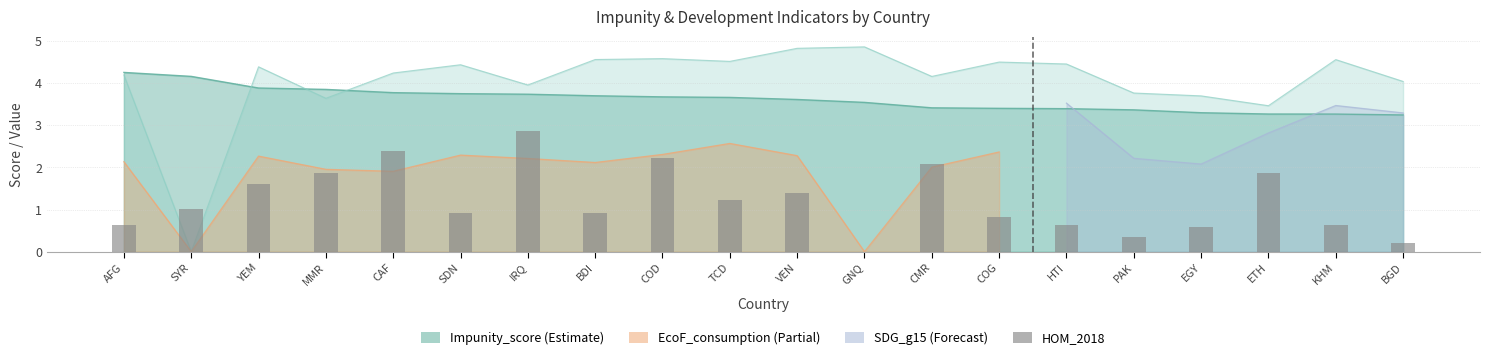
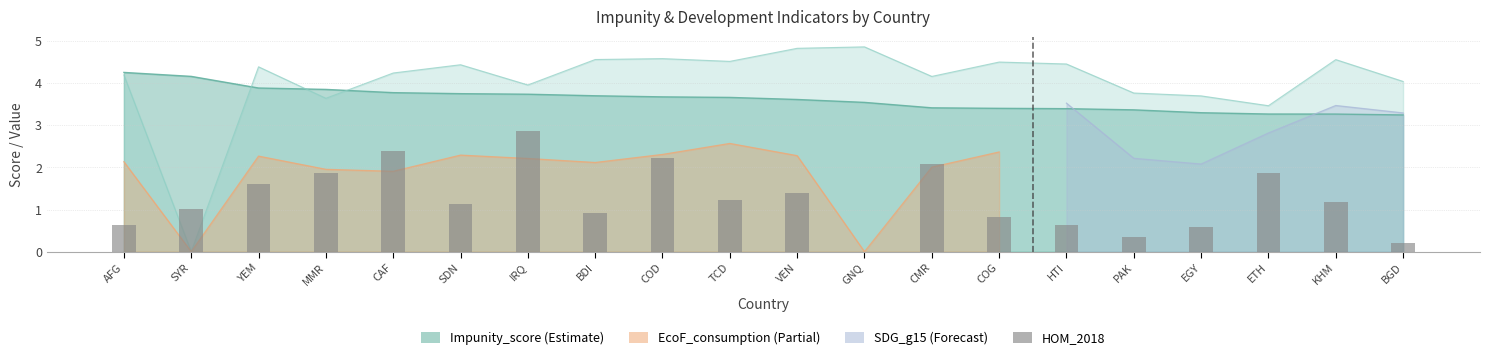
HOM_2018, SDN: 0.9 -> 1.1
HOM_2018, KHM: 0.6 -> 1.2
